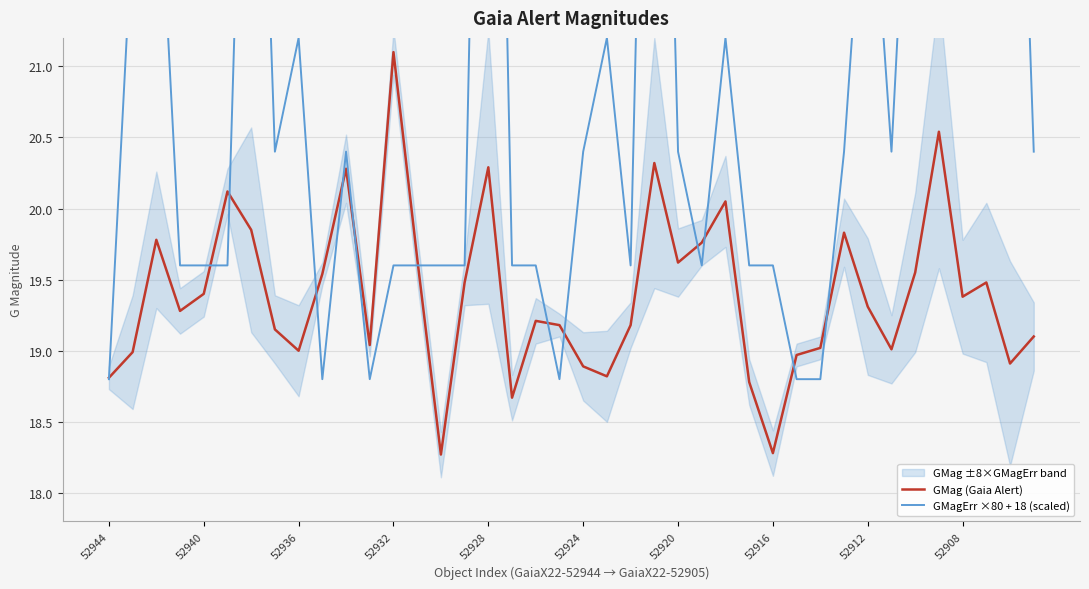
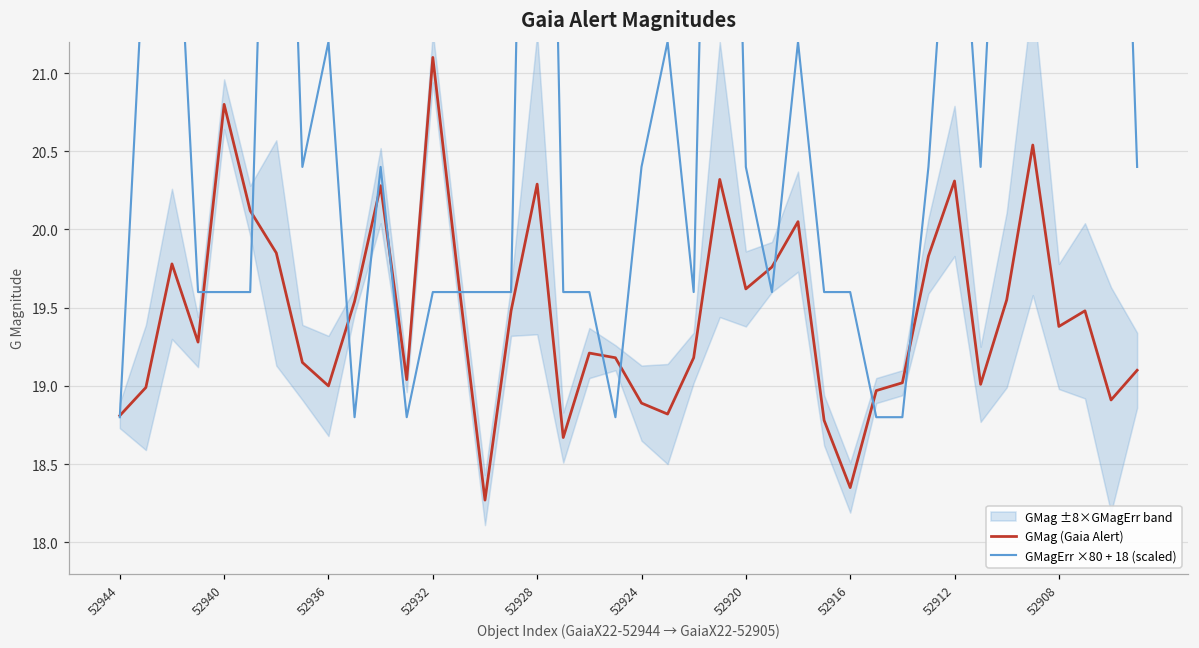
GMag (Gaia Alert), 52940: 19.4 -> 20.8
GMag (Gaia Alert), 52916: 18.28 -> 18.35
GMag (Gaia Alert), 52912: 19.31 -> 20.31
